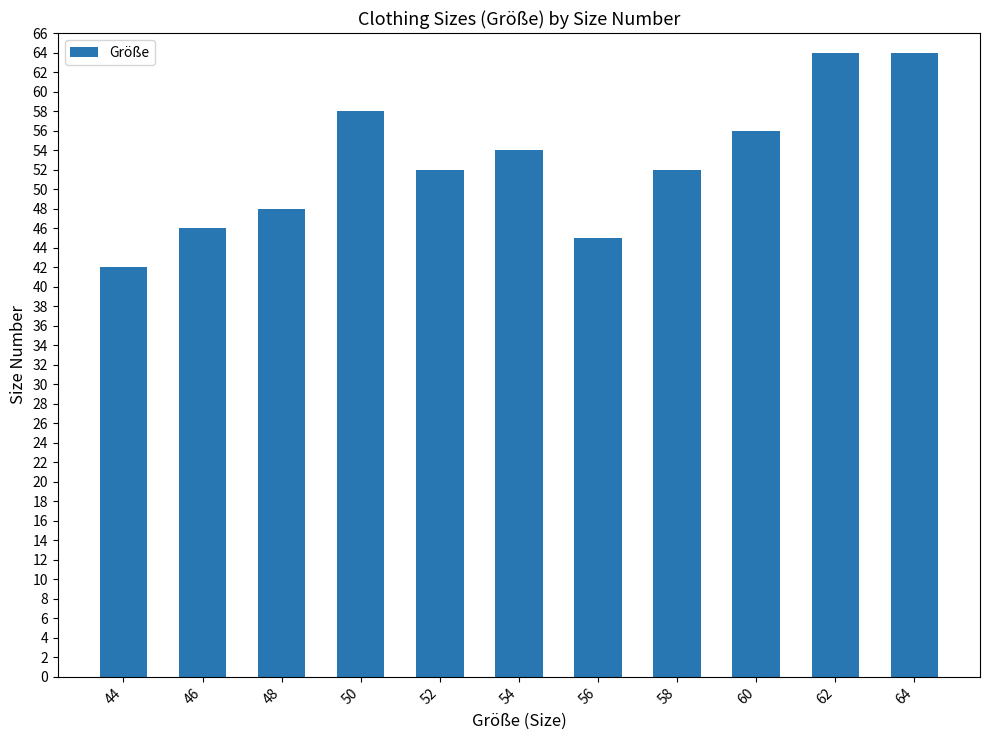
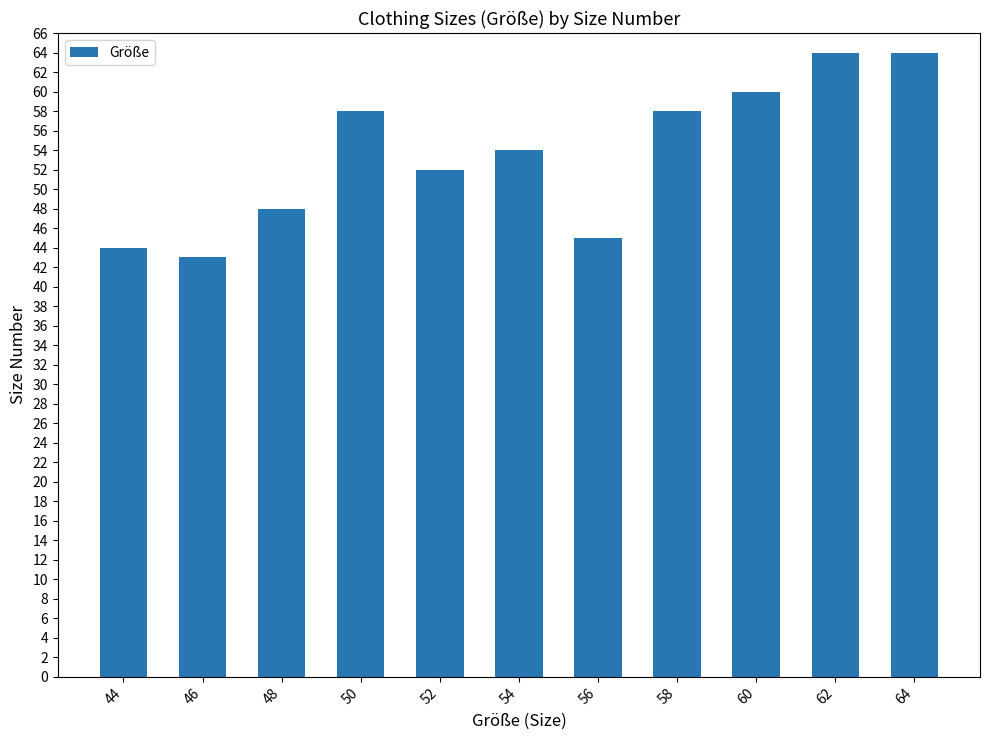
44: 42 -> 44
46: 46 -> 43
58: 52 -> 58
60: 56 -> 60
